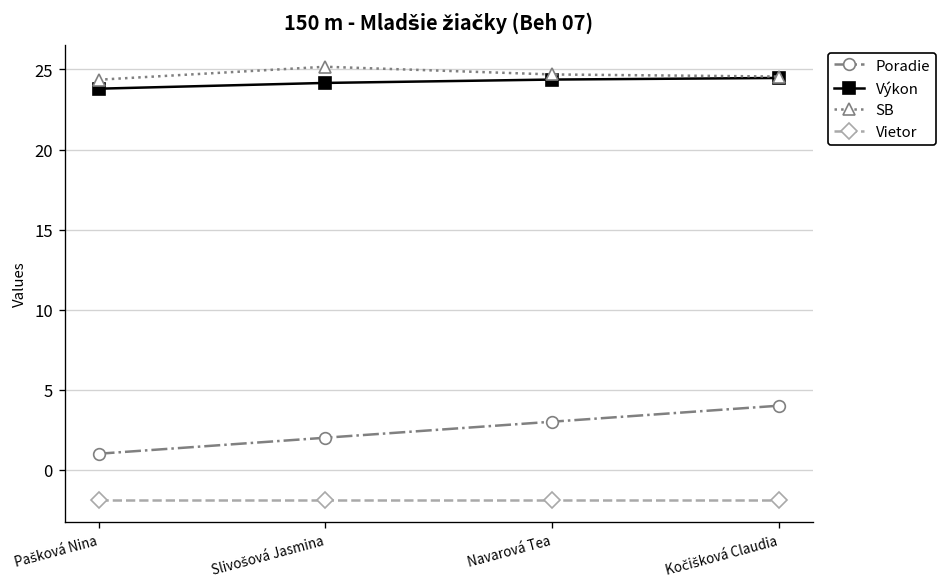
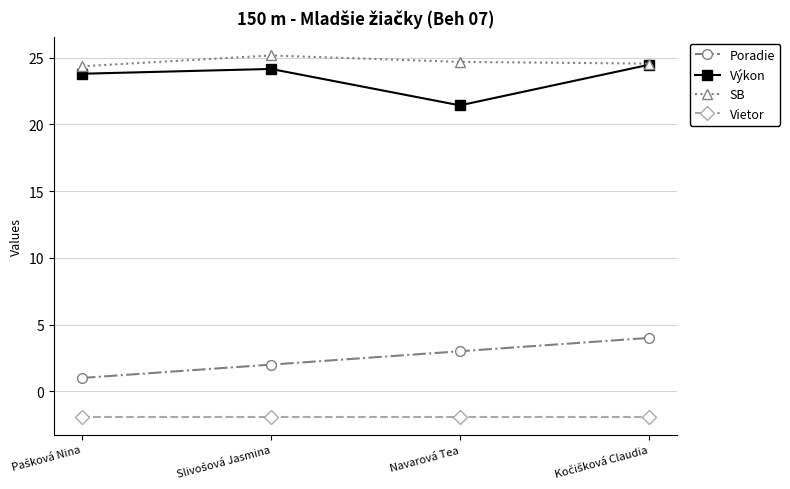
Výkon, Navarová Tea: 24.4 -> 21.4
